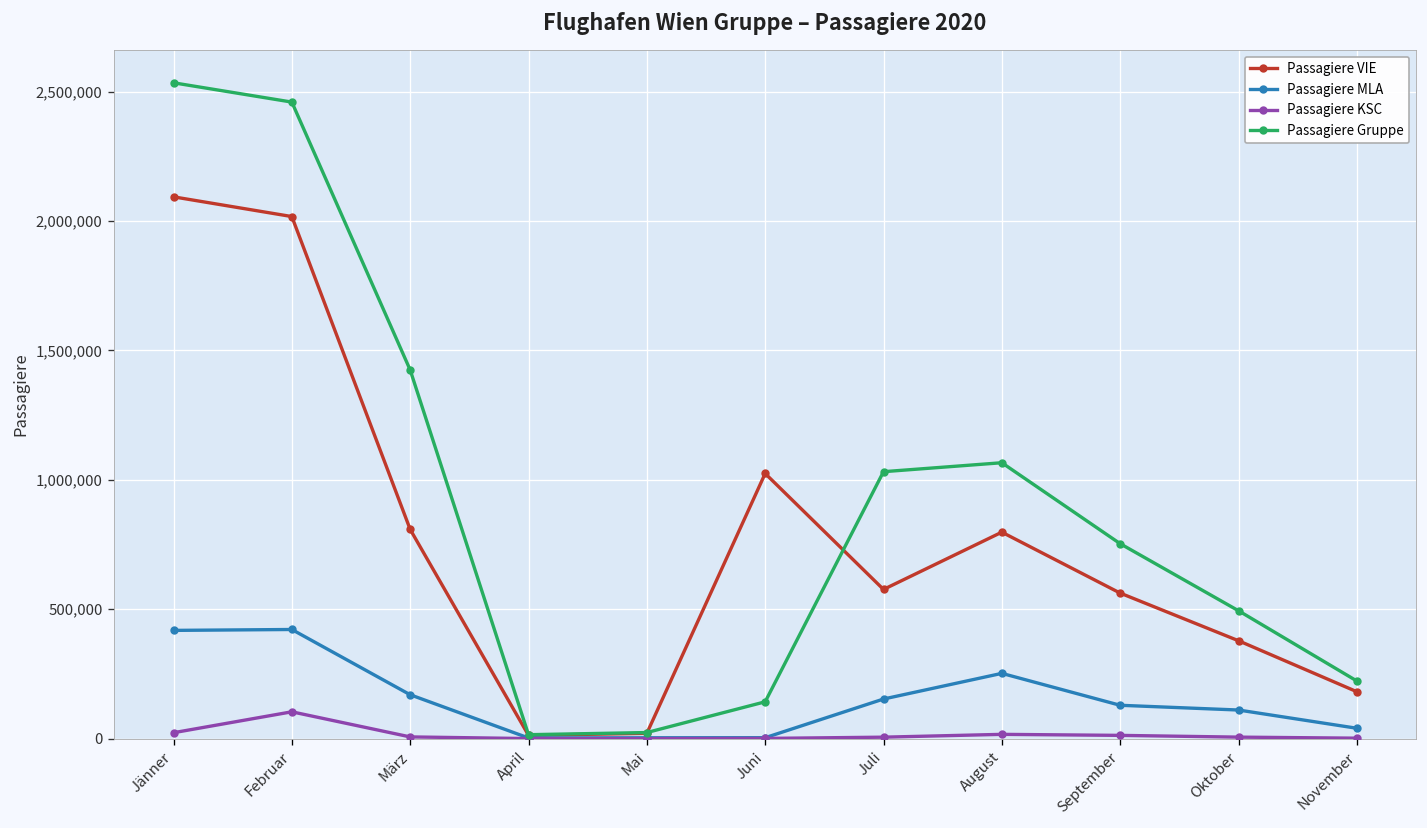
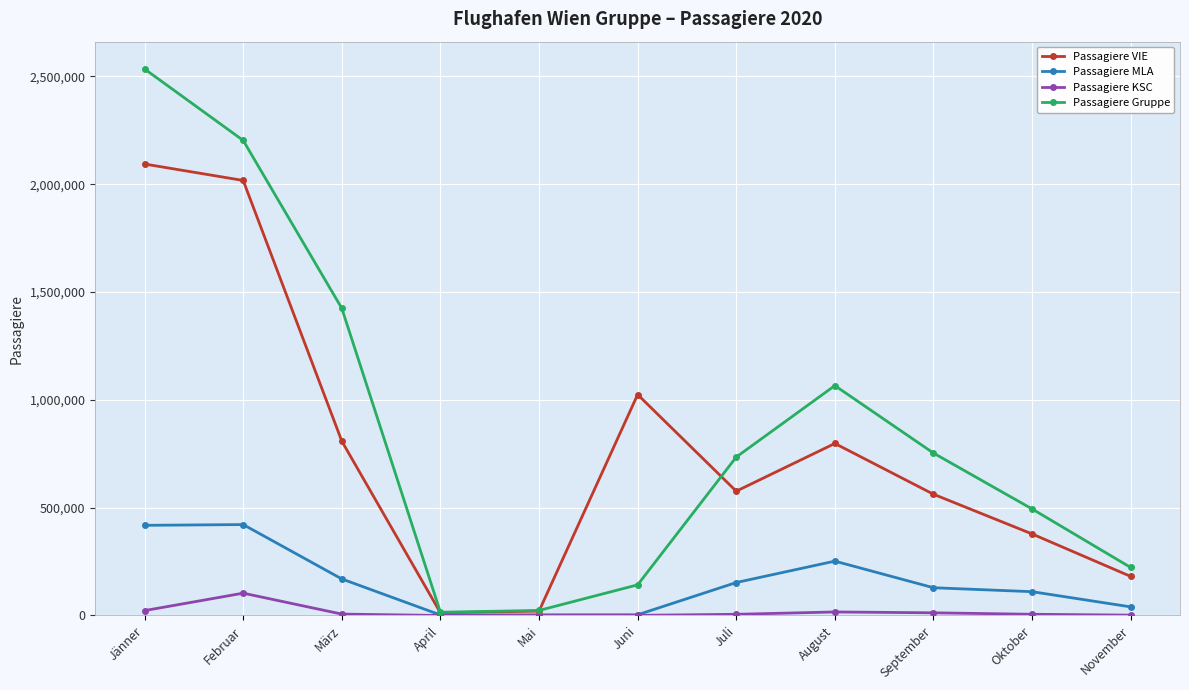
Passagiere Gruppe, Februar: 2,460,000 -> 2,200,000
Passagiere Gruppe, Juli: 1,030,000 -> 730,000
